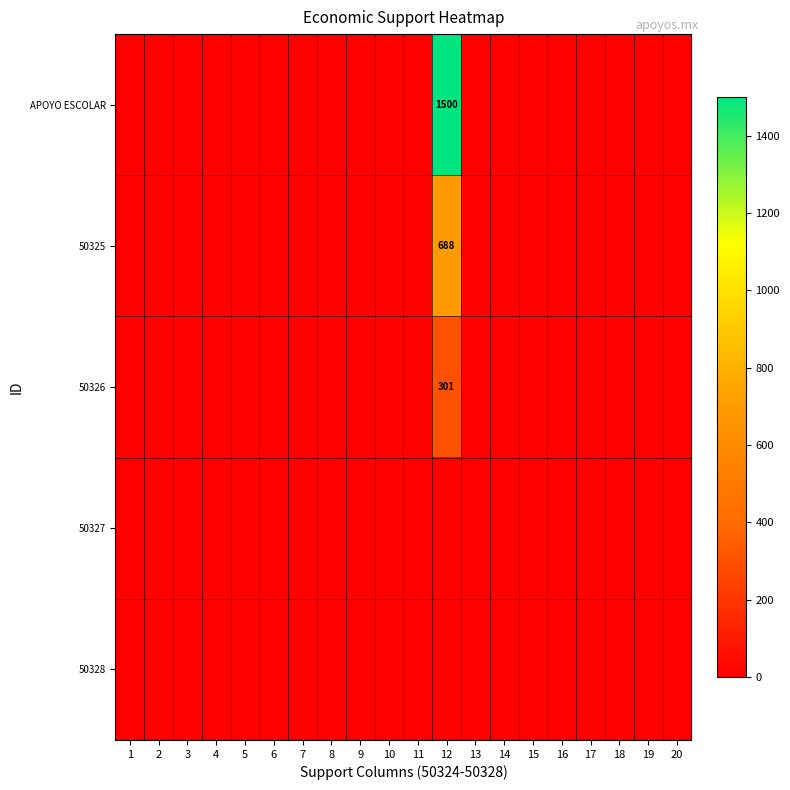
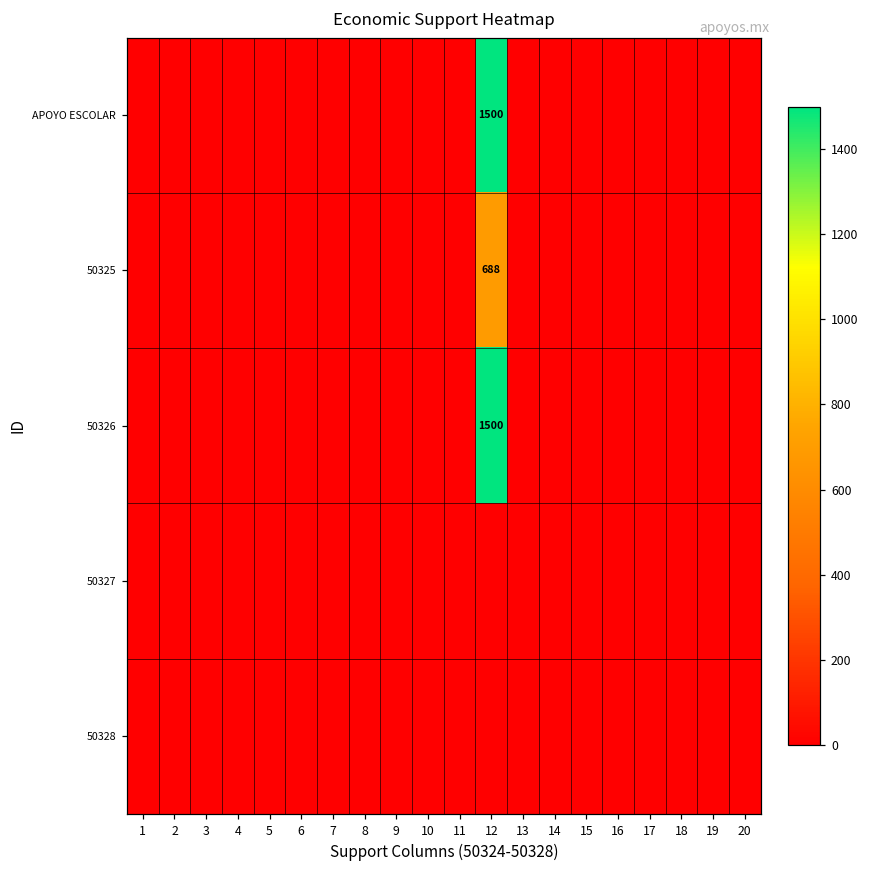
50326, 12: 301 -> 1500
